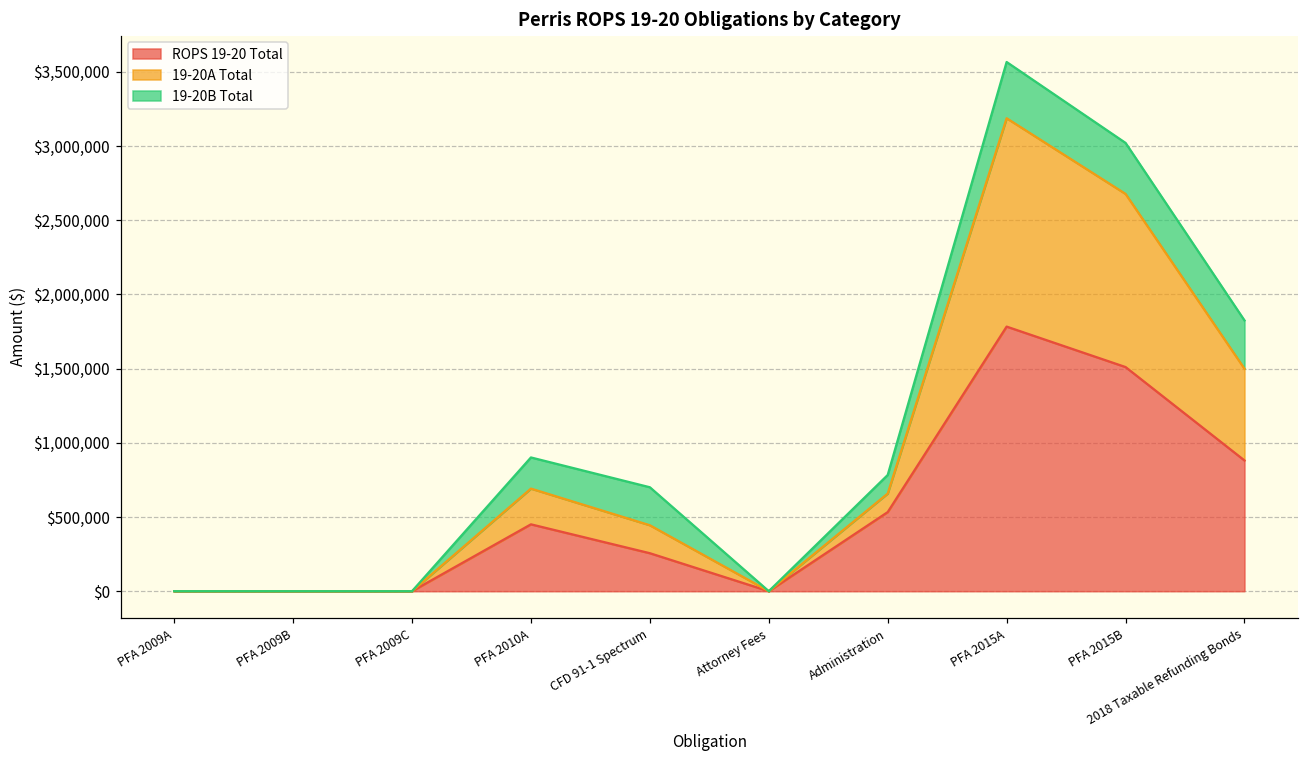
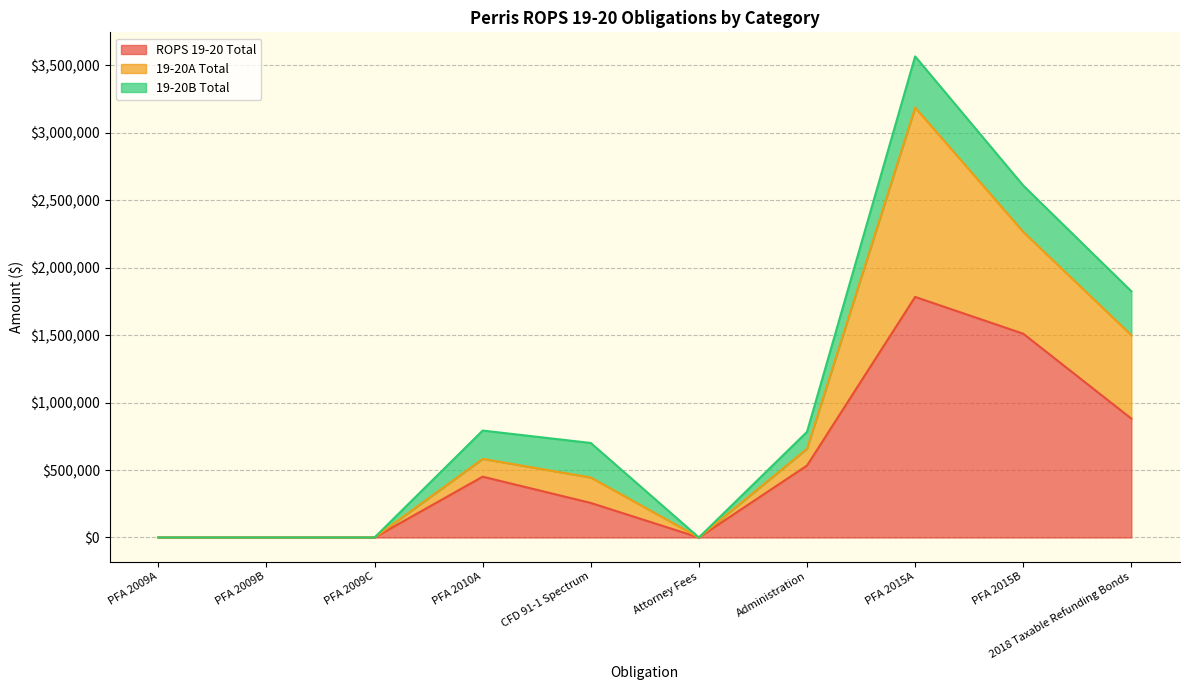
19-20A Total, PFA 2010A: $240,000 -> $130,000
19-20A Total, PFA 2015B: $1,170,000 -> $750,000
